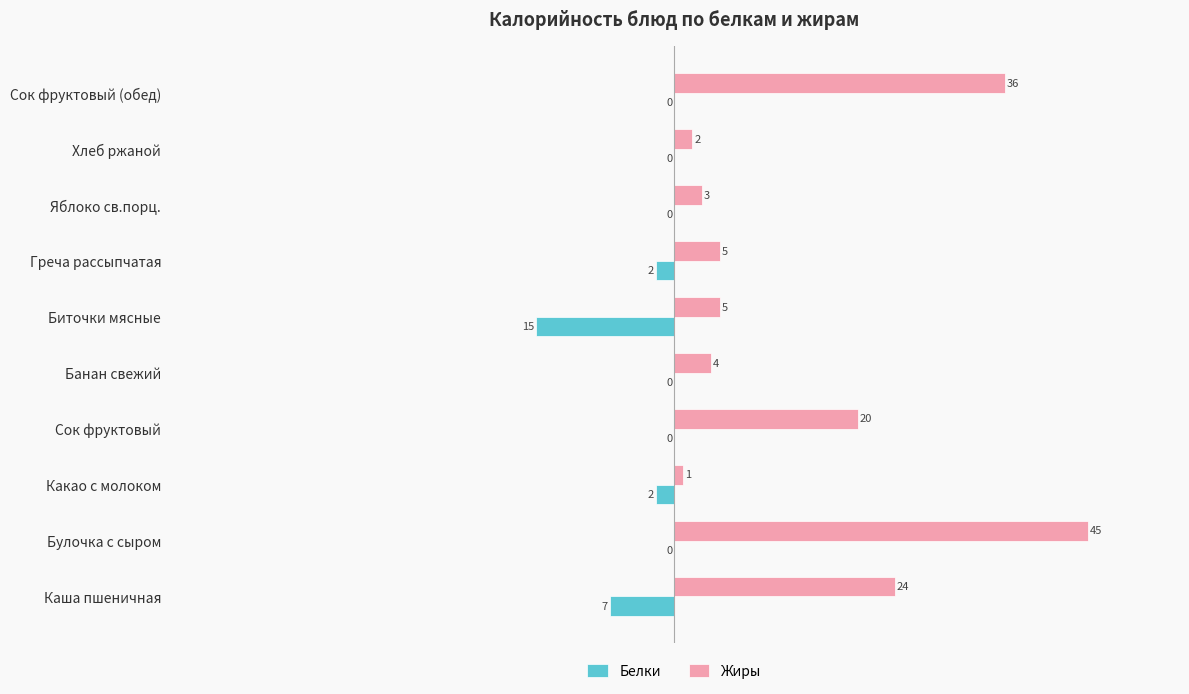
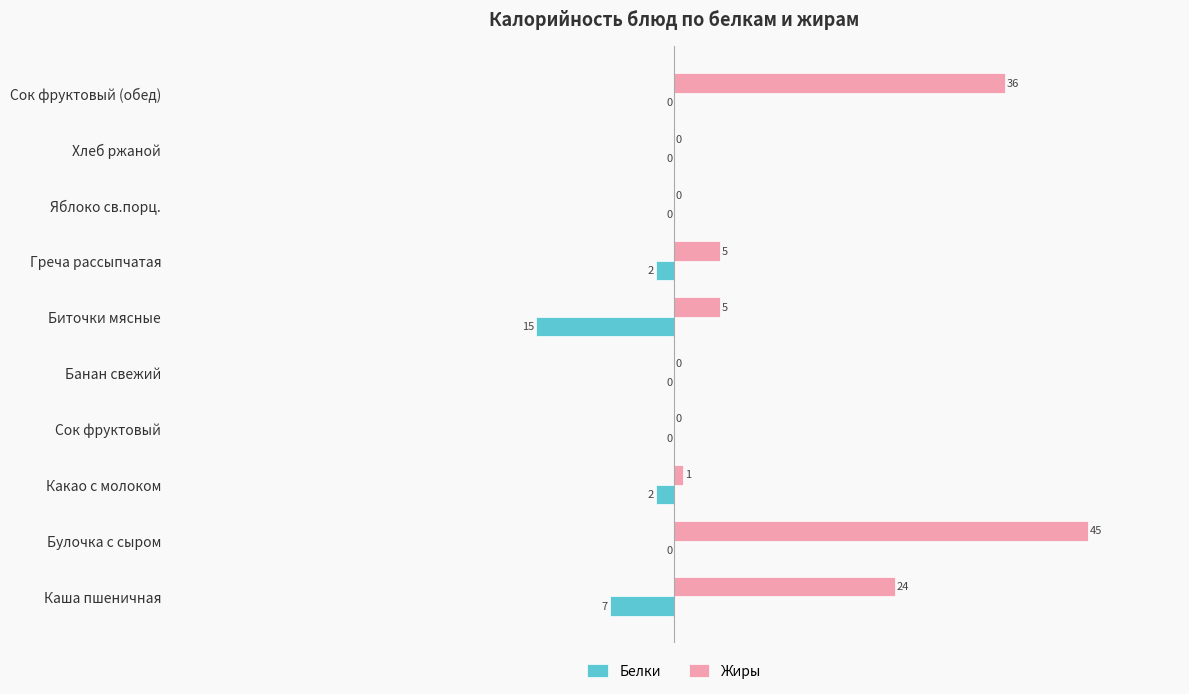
Жиры, Хлеб ржаной: 2 -> 0
Жиры, Яблоко св.порц.: 3 -> 0
Жиры, Банан свежий: 4 -> 0
Жиры, Сок фруктовый: 20 -> 0
